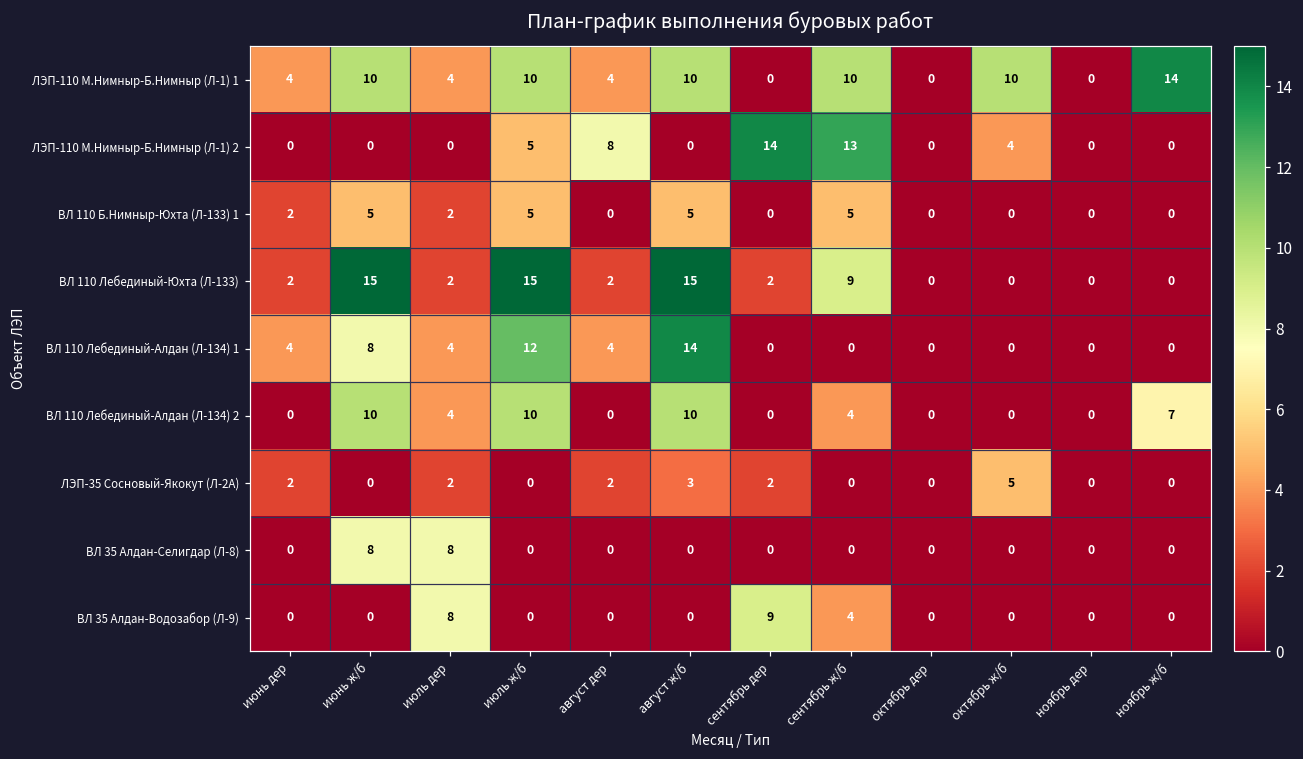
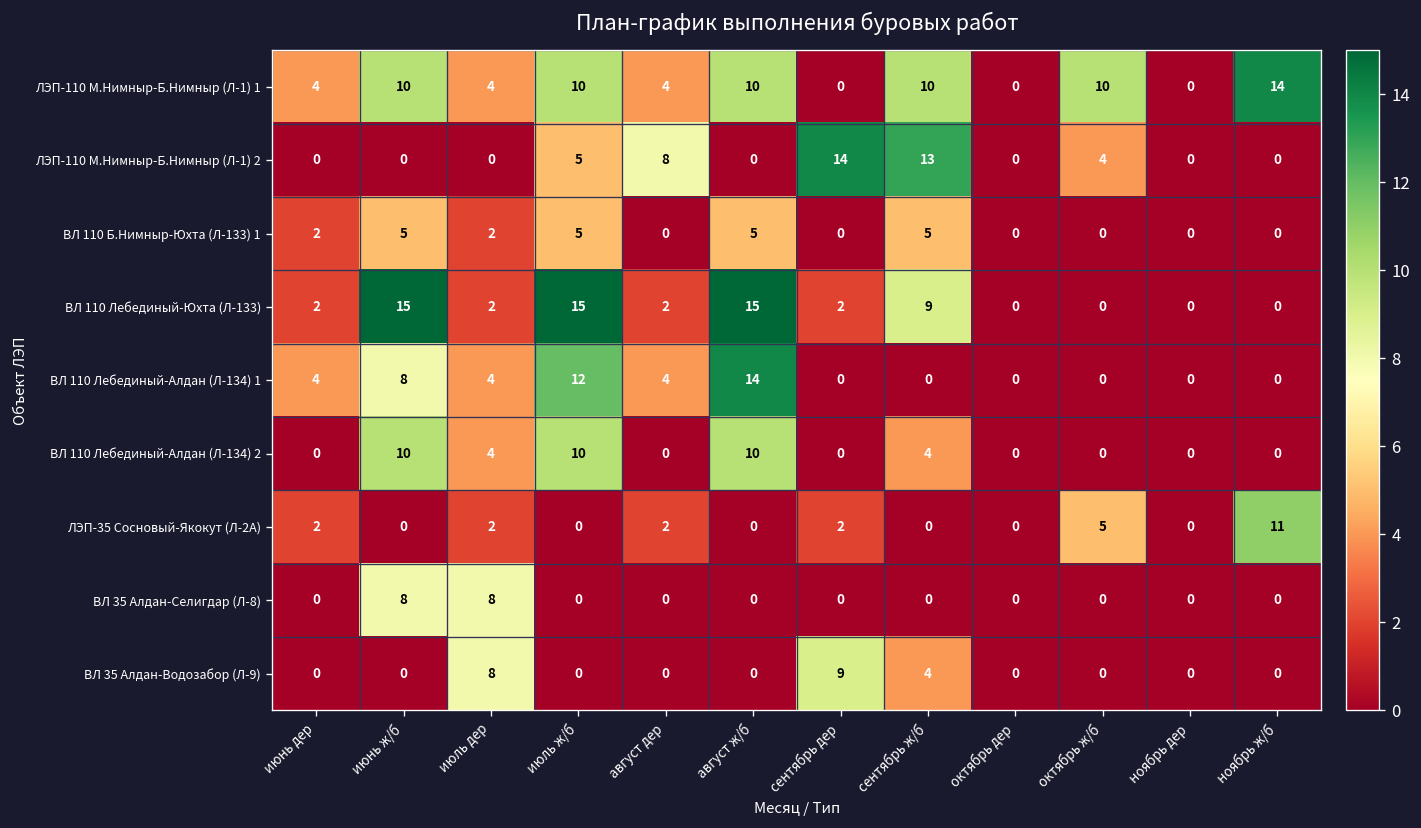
ВЛ 110 Лебединый-Алдан (Л-134) 2, ноябрь ж/б: 7 -> 0
ЛЭП-35 Сосновый-Якокут (Л-2А), август ж/б: 3 -> 0
ЛЭП-35 Сосновый-Якокут (Л-2А), ноябрь ж/б: 0 -> 11
